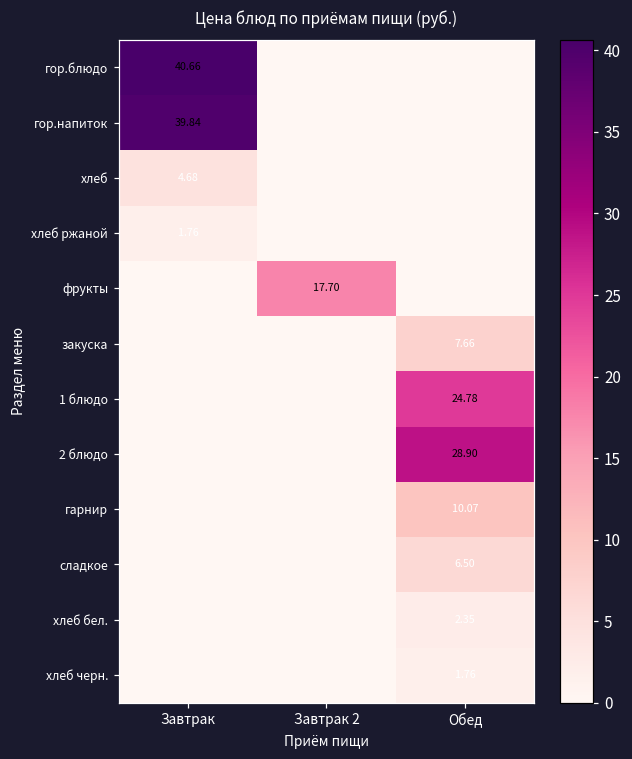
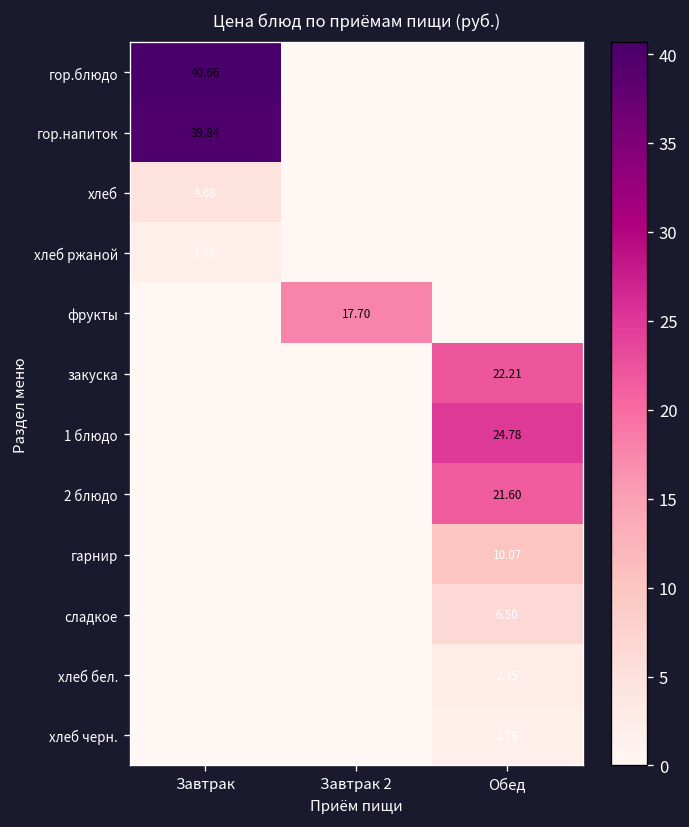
закуска, Обед: 7.66 -> 22.21
2 блюдо, Обед: 28.90 -> 21.60
